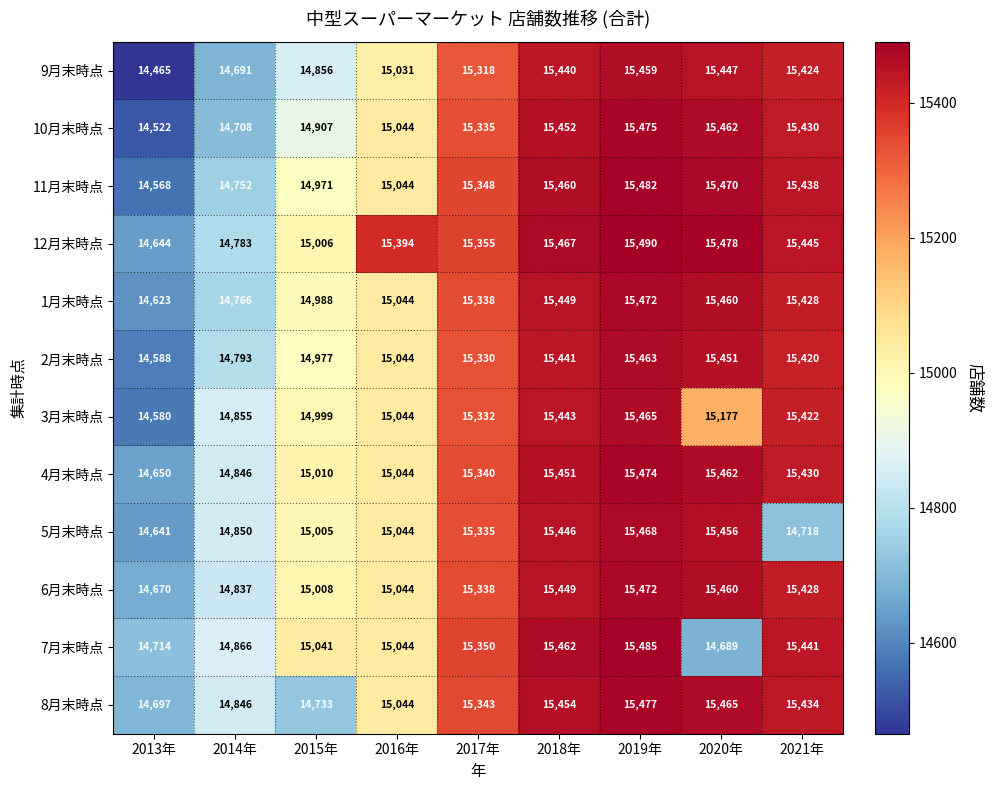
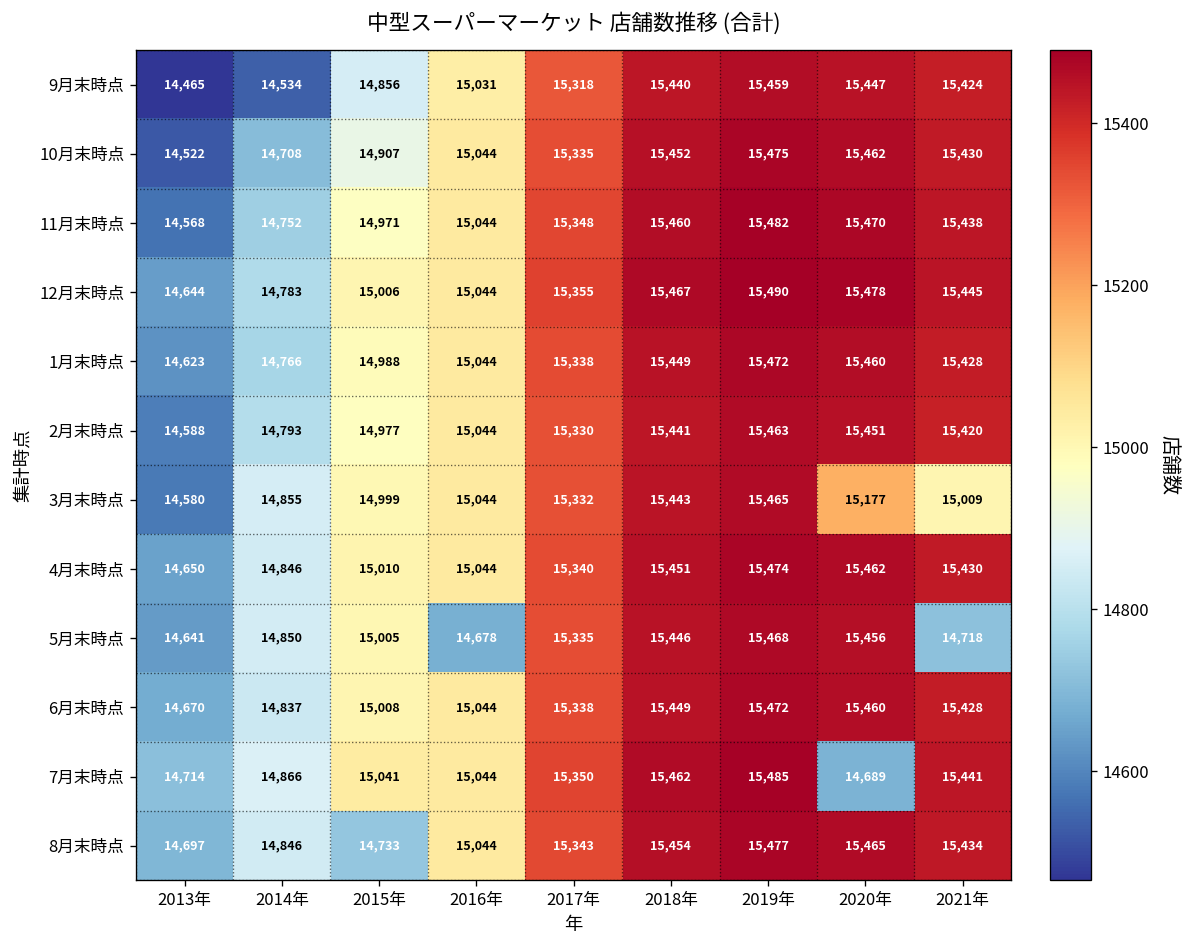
9月末時点, 2014年: 14,691 -> 14,534
12月末時点, 2016年: 15,394 -> 15,044
3月末時点, 2021年: 15,422 -> 15,009
5月末時点, 2016年: 15,044 -> 14,678
